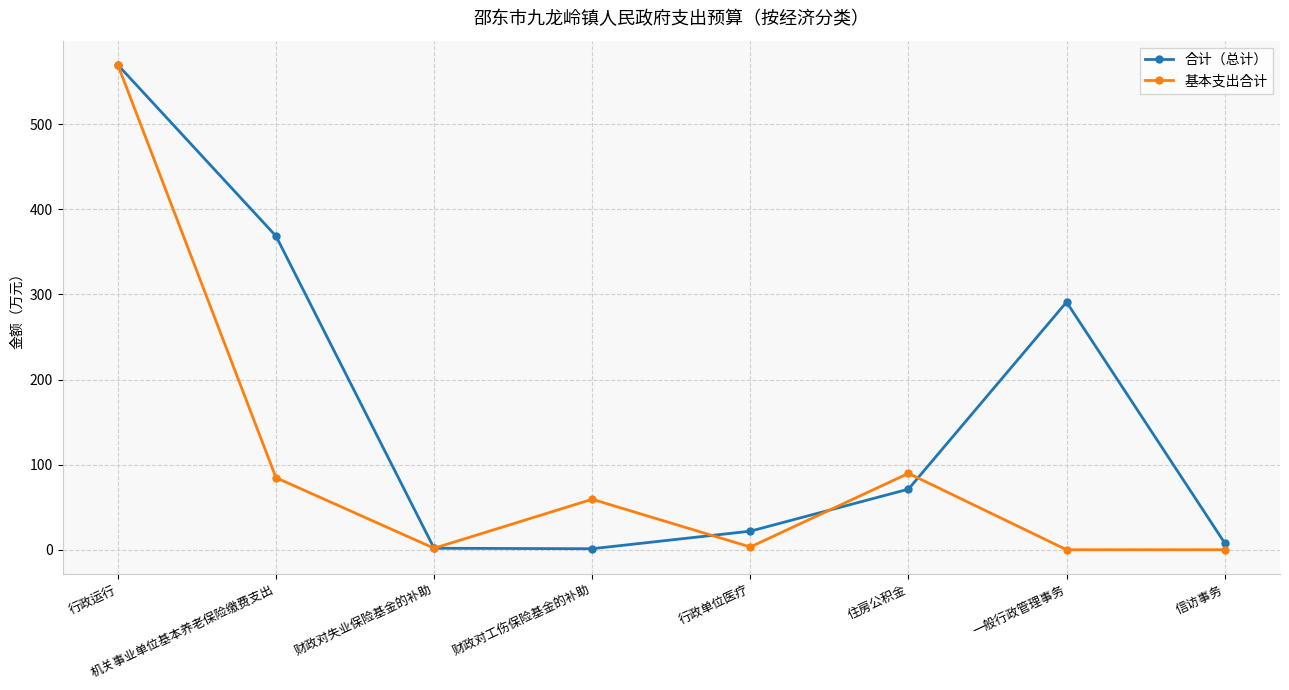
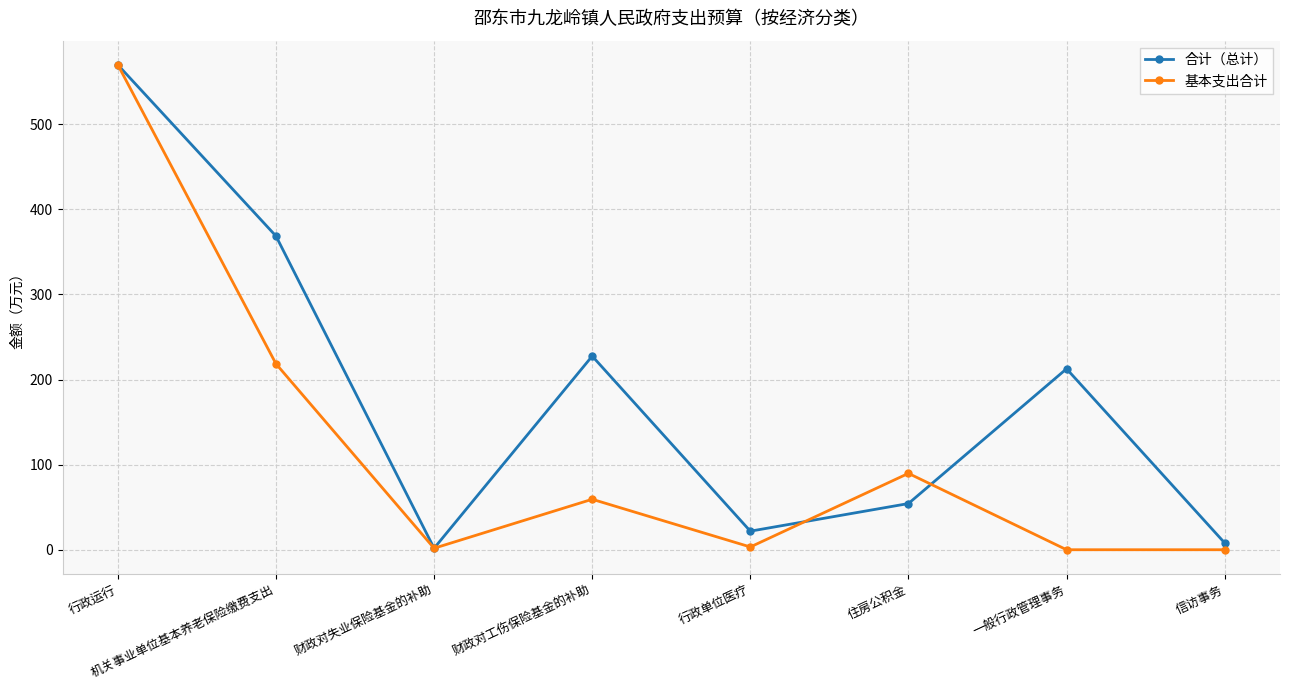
基本支出合计, 机关事业单位基本养老保险缴费支出: 80 -> 220
合计（总计）, 财政对工伤保险基金的补助: 0 -> 230
合计（总计）, 住房公积金: 70 -> 50
合计（总计）, 一般行政管理事务: 290 -> 210
